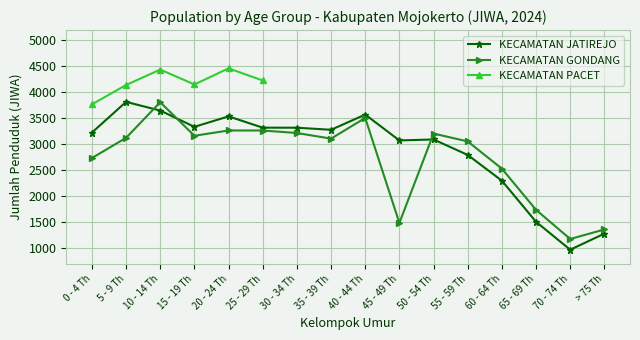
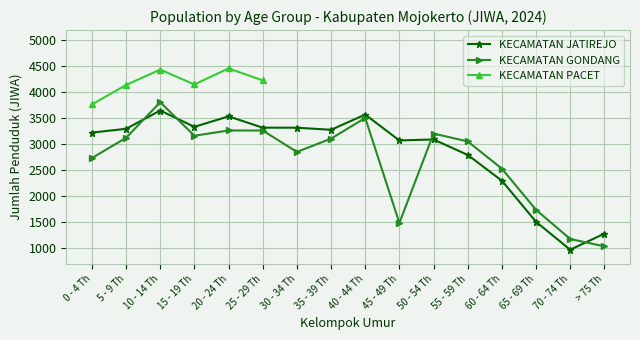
KECAMATAN JATIREJO, 5 - 9 Th: 3800 -> 3300
KECAMATAN GONDANG, 30 - 34 Th: 3200 -> 2900
KECAMATAN GONDANG, > 75 Th: 1400 -> 1000
